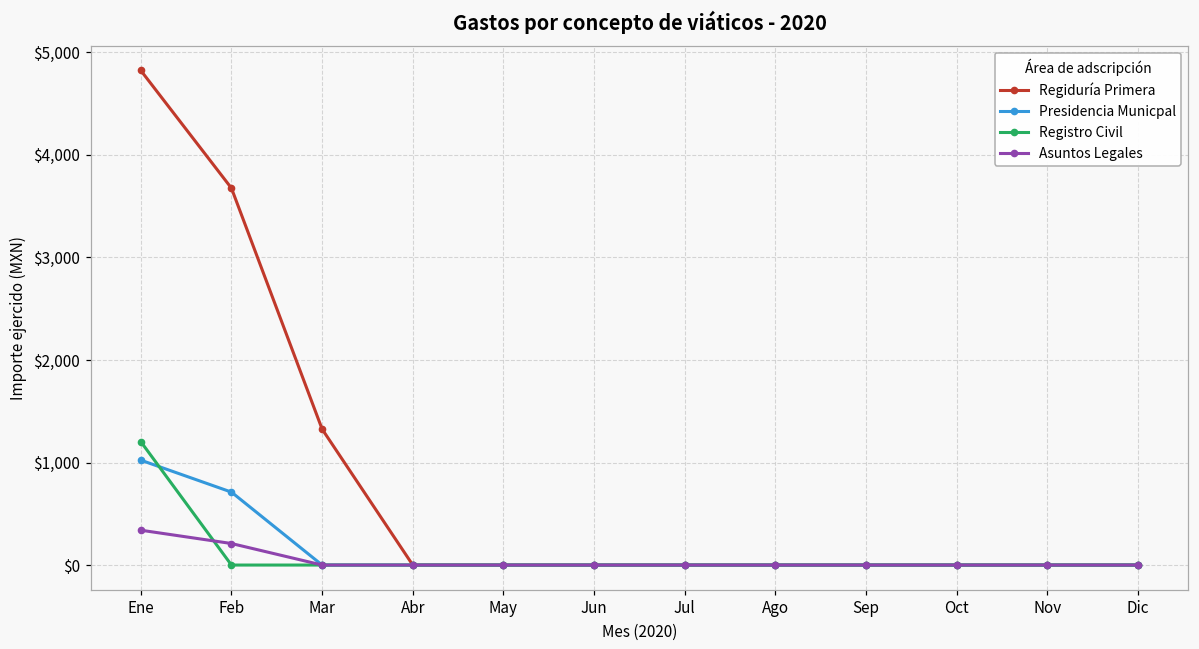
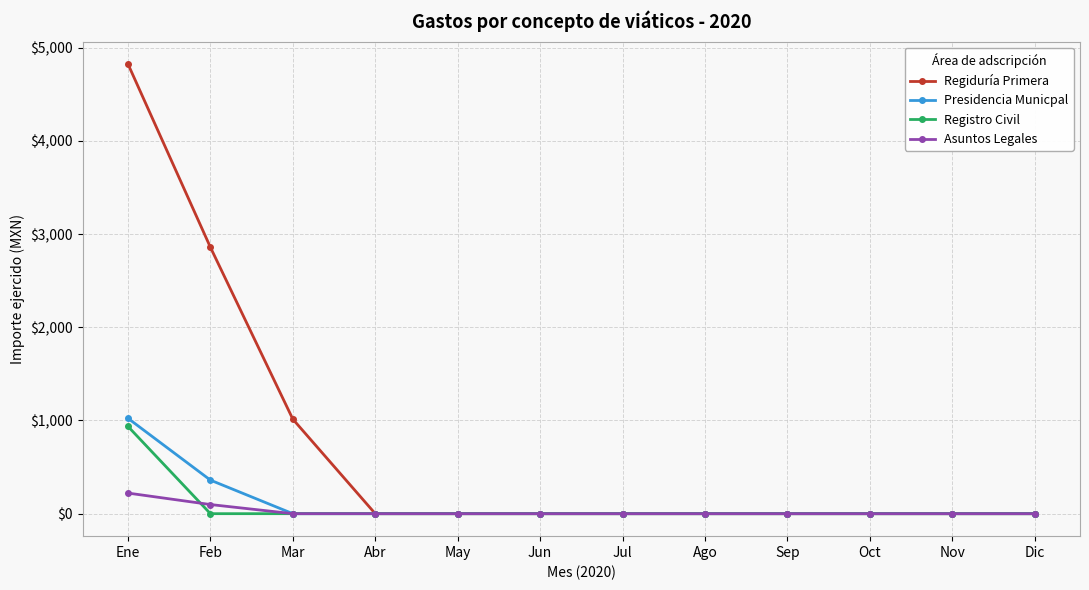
Registro Civil, Ene: $1,200 -> $900
Asuntos Legales, Ene: $300 -> $200
Regiduría Primera, Feb: $3,700 -> $2,900
Presidencia Municpal, Feb: $700 -> $400
Asuntos Legales, Feb: $200 -> $100
Regiduría Primera, Mar: $1,300 -> $1,000
